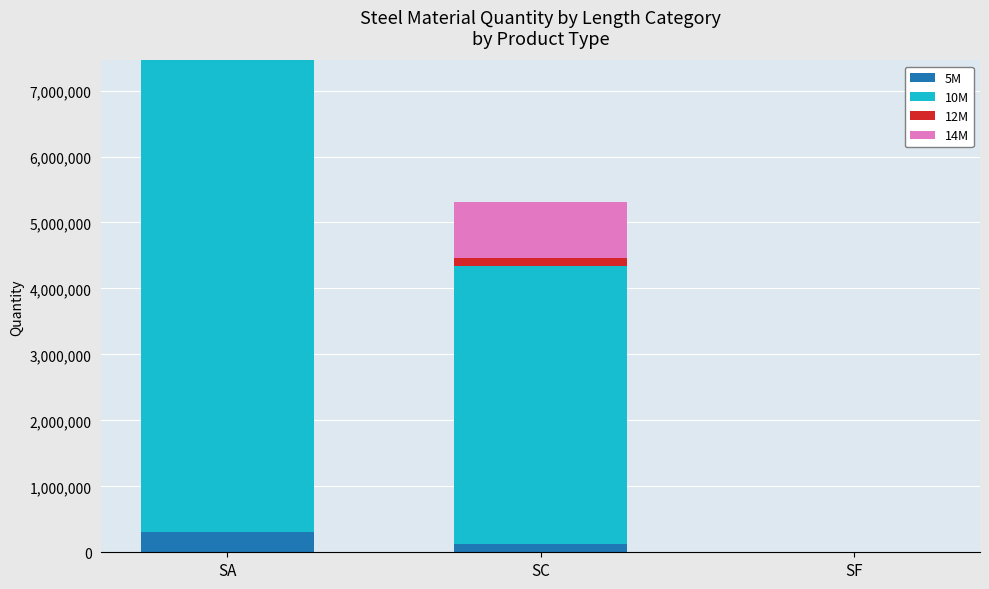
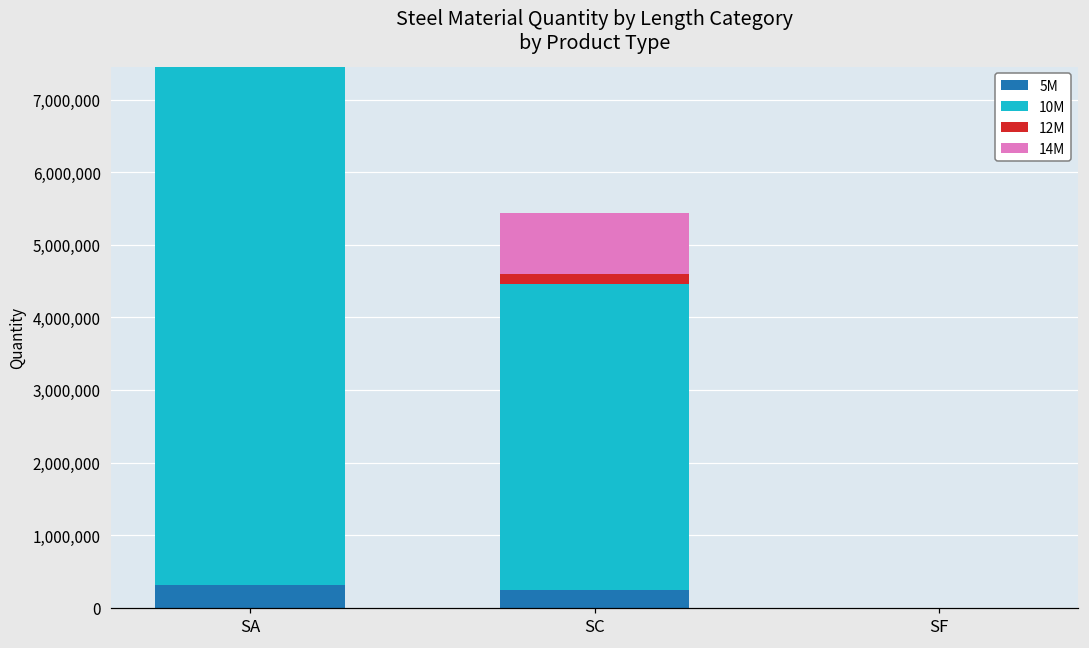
5M, SC: 100,000 -> 200,000
